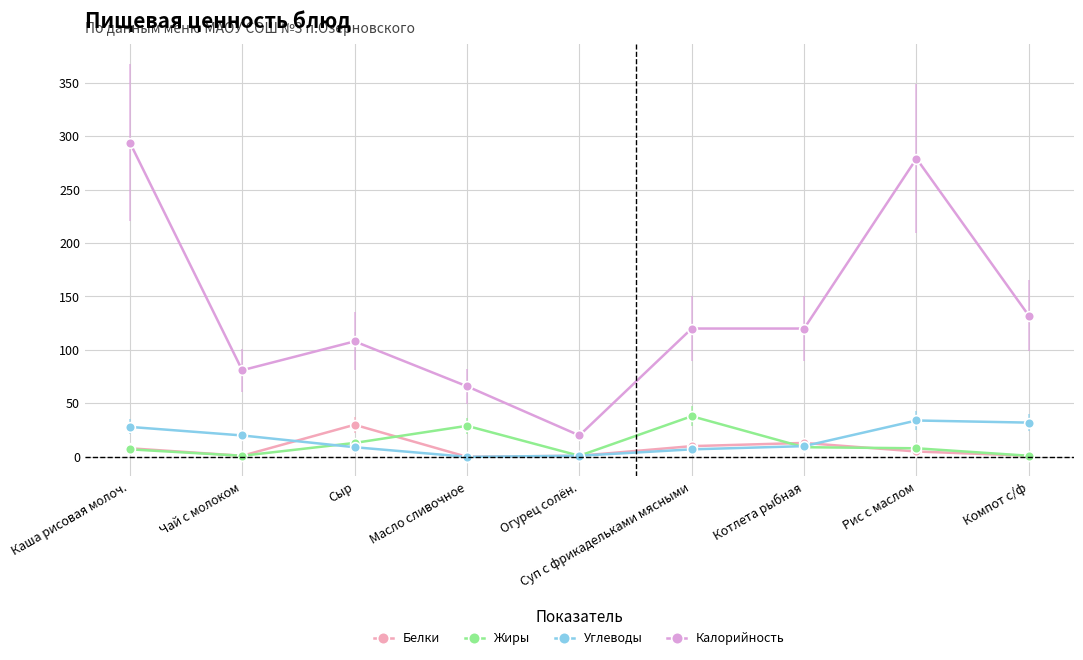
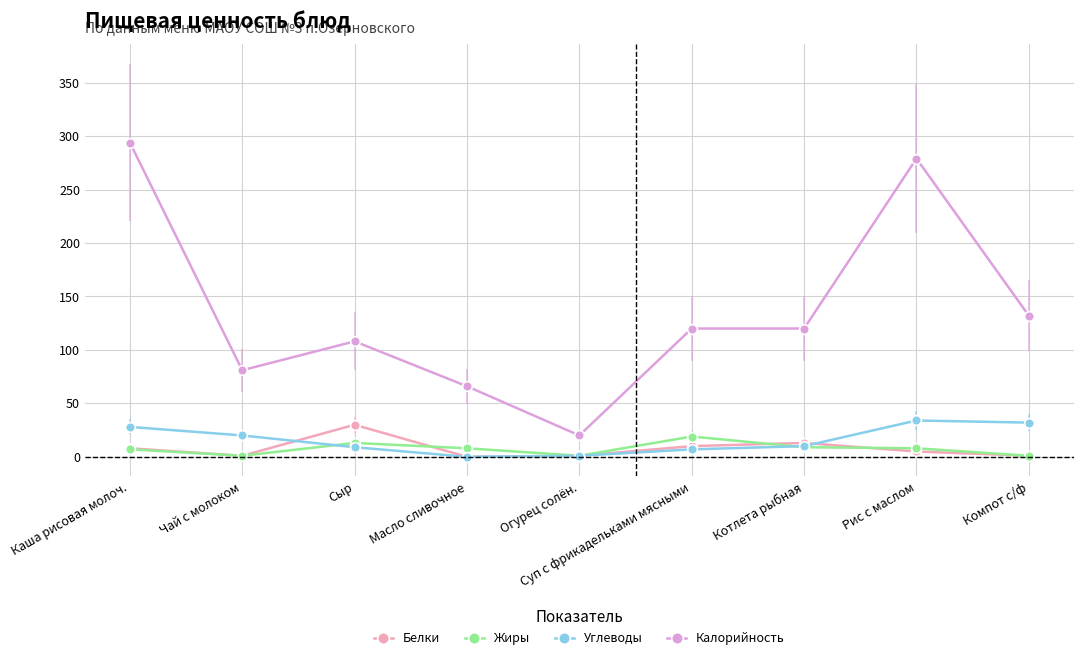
Жиры, Масло сливочное: 29 -> 8
Жиры, Суп с фрикадельками мясными: 38 -> 19
